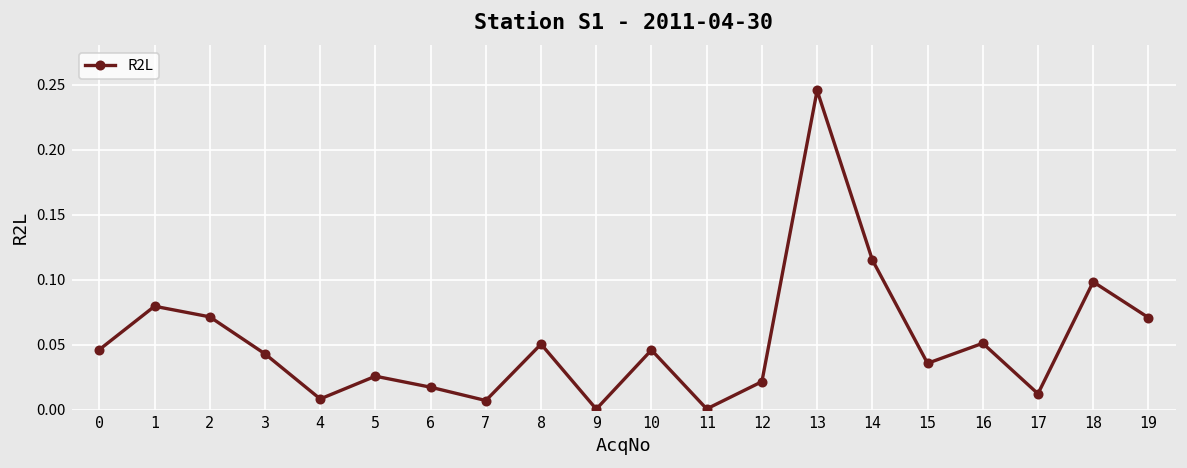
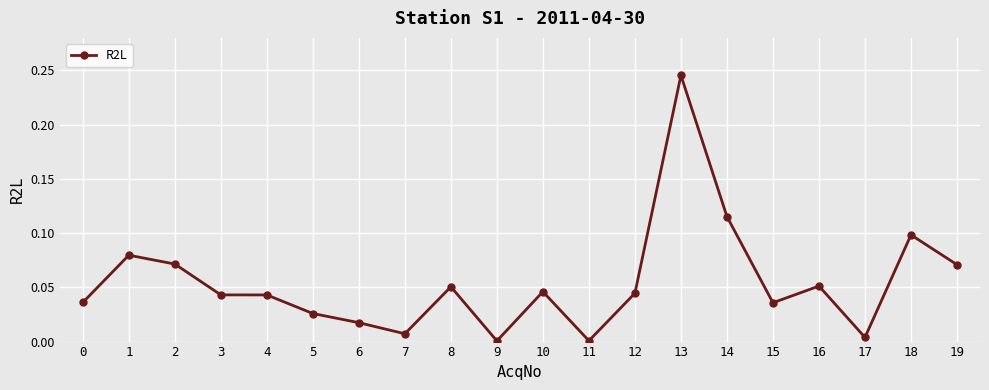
0: 0.046 -> 0.036
4: 0.008 -> 0.043
12: 0.022 -> 0.045
17: 0.012 -> 0.004
